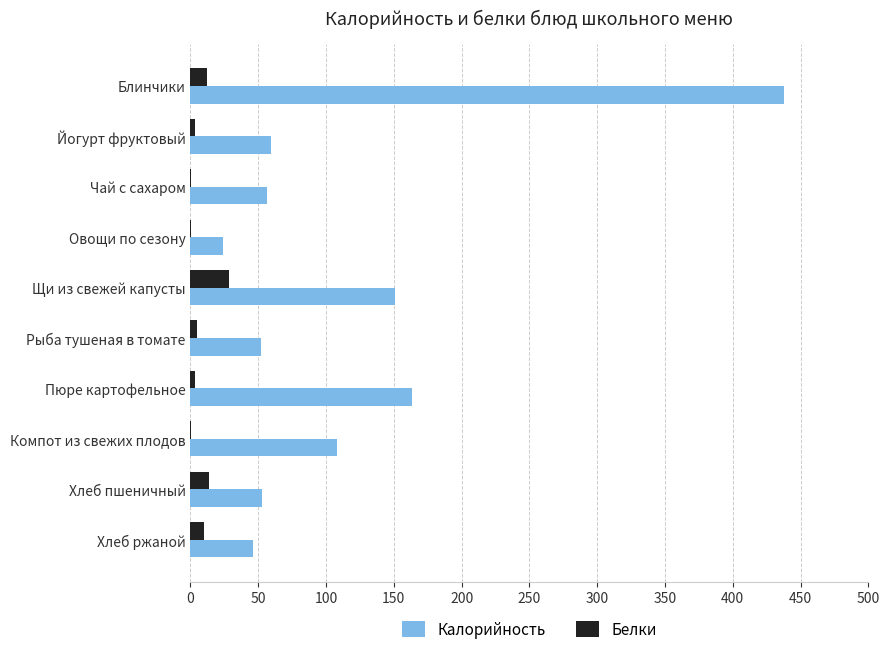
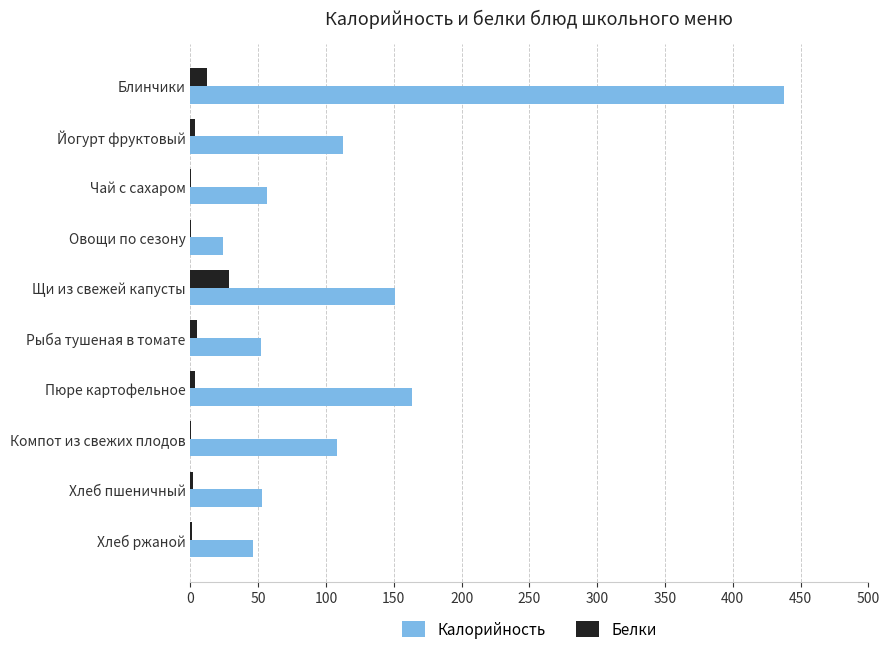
Калорийность, Йогурт фруктовый: 59 -> 113
Белки, Хлеб пшеничный: 14 -> 2
Белки, Хлеб ржаной: 10 -> 1
